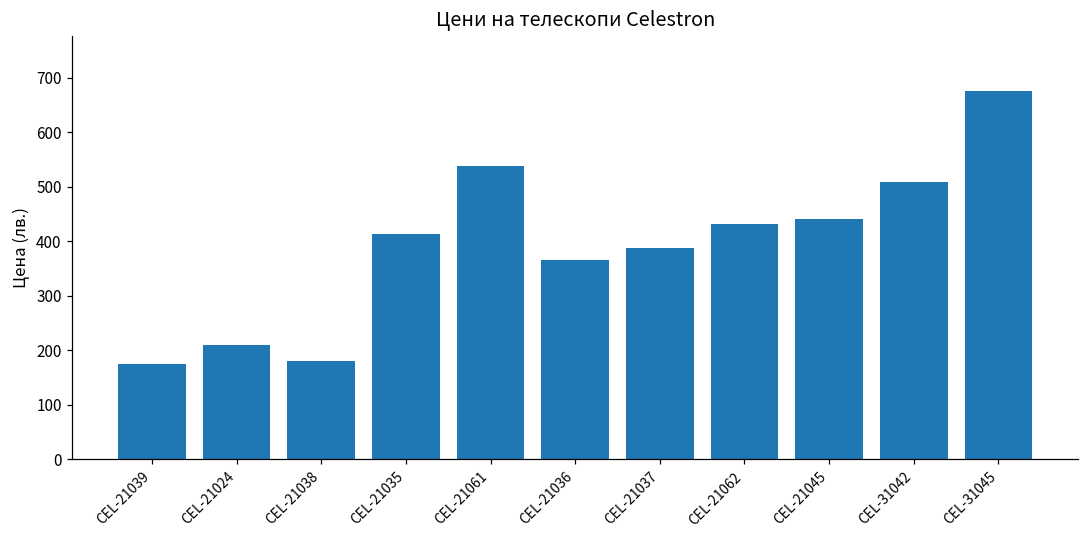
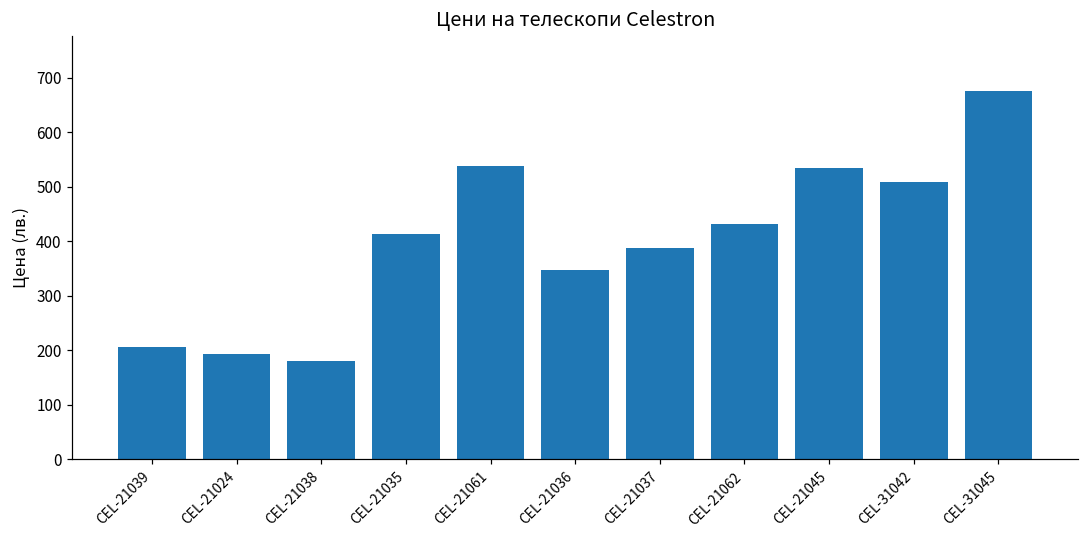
CEL-21039: 180 -> 210
CEL-21024: 210 -> 190
CEL-21036: 370 -> 350
CEL-21045: 440 -> 530
